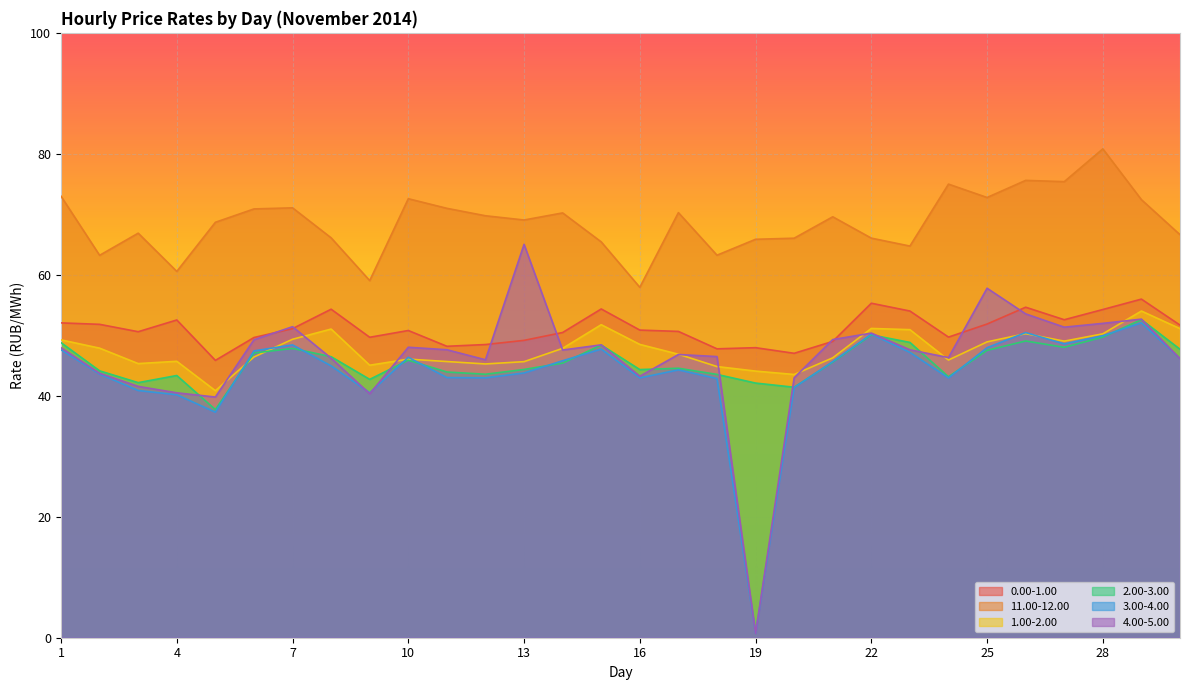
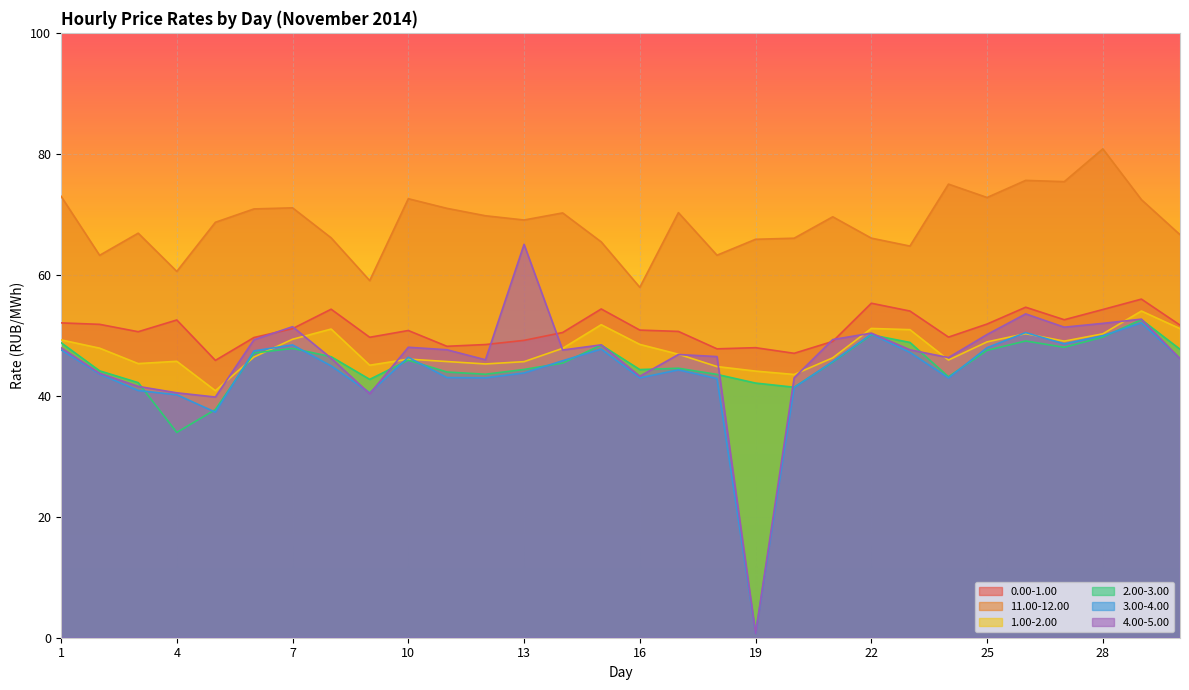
2.00-3.00, 4: 43 -> 34
4.00-5.00, 25: 58 -> 50
